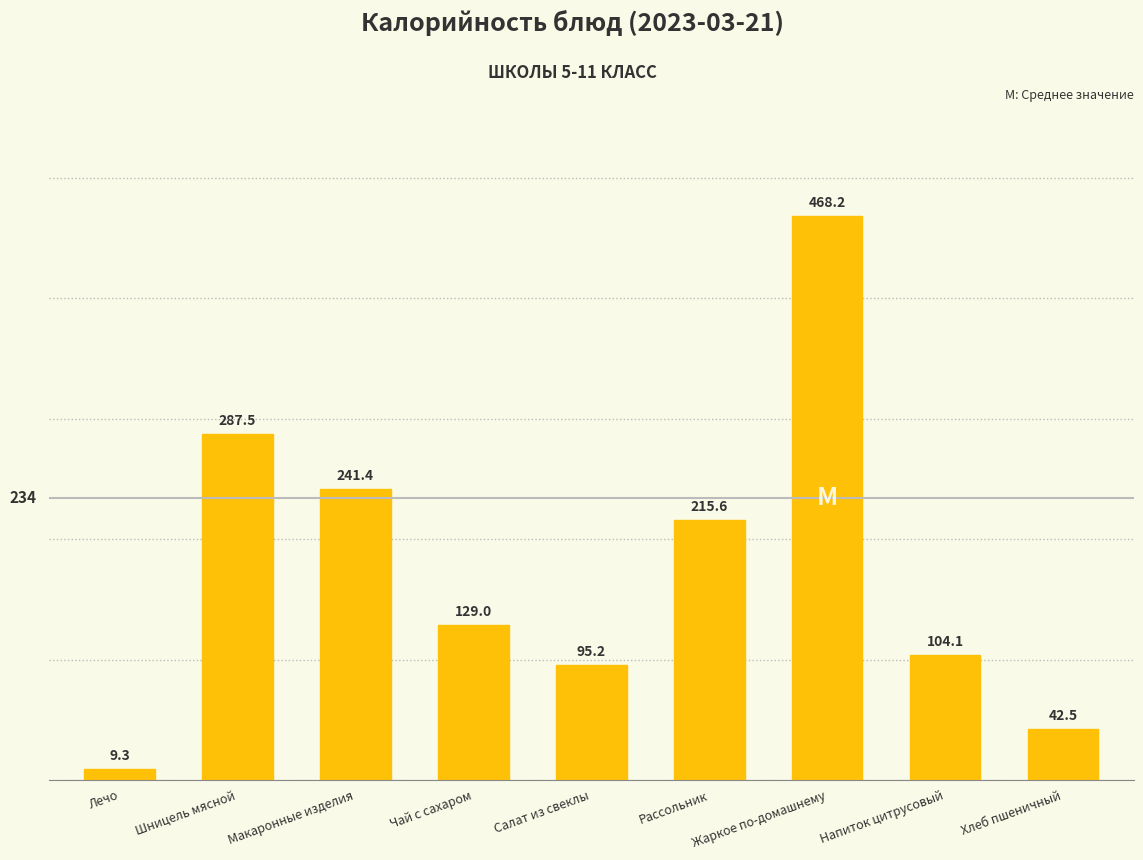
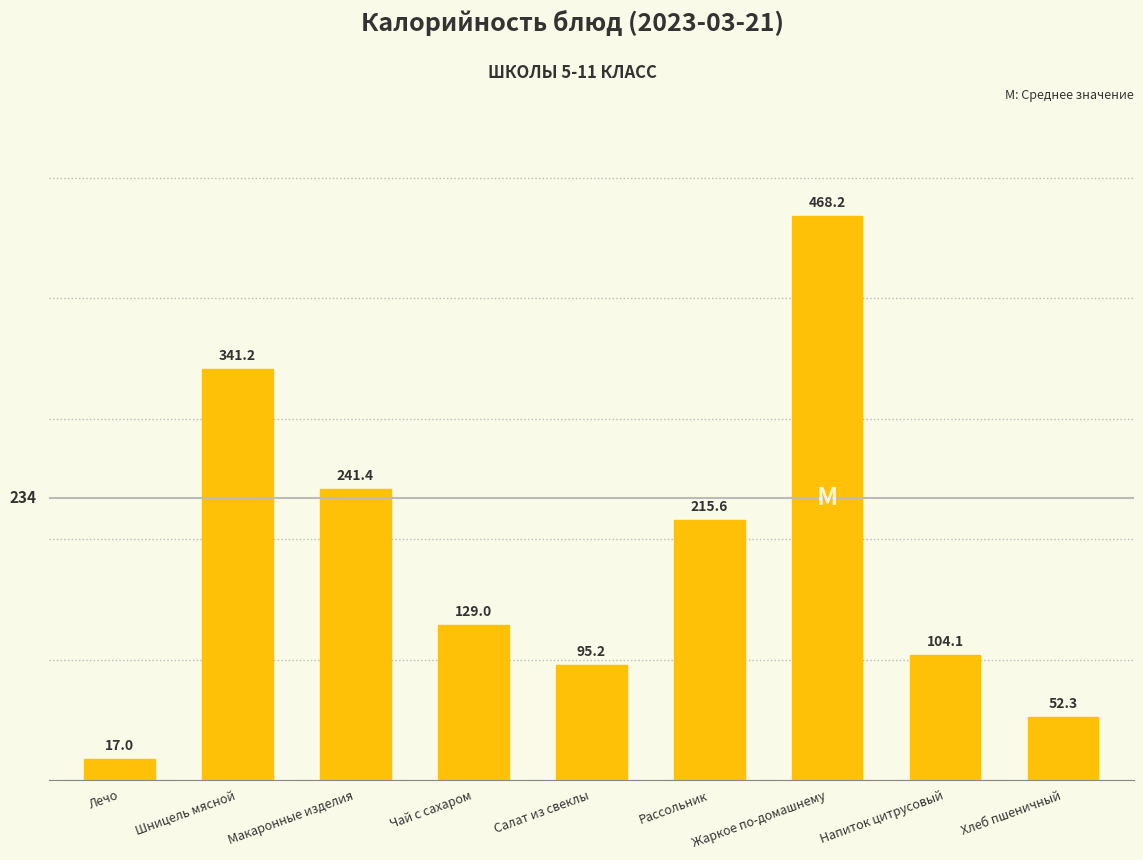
Лечо: 9.3 -> 17.0
Шницель мясной: 287.5 -> 341.2
Хлеб пшеничный: 42.5 -> 52.3
